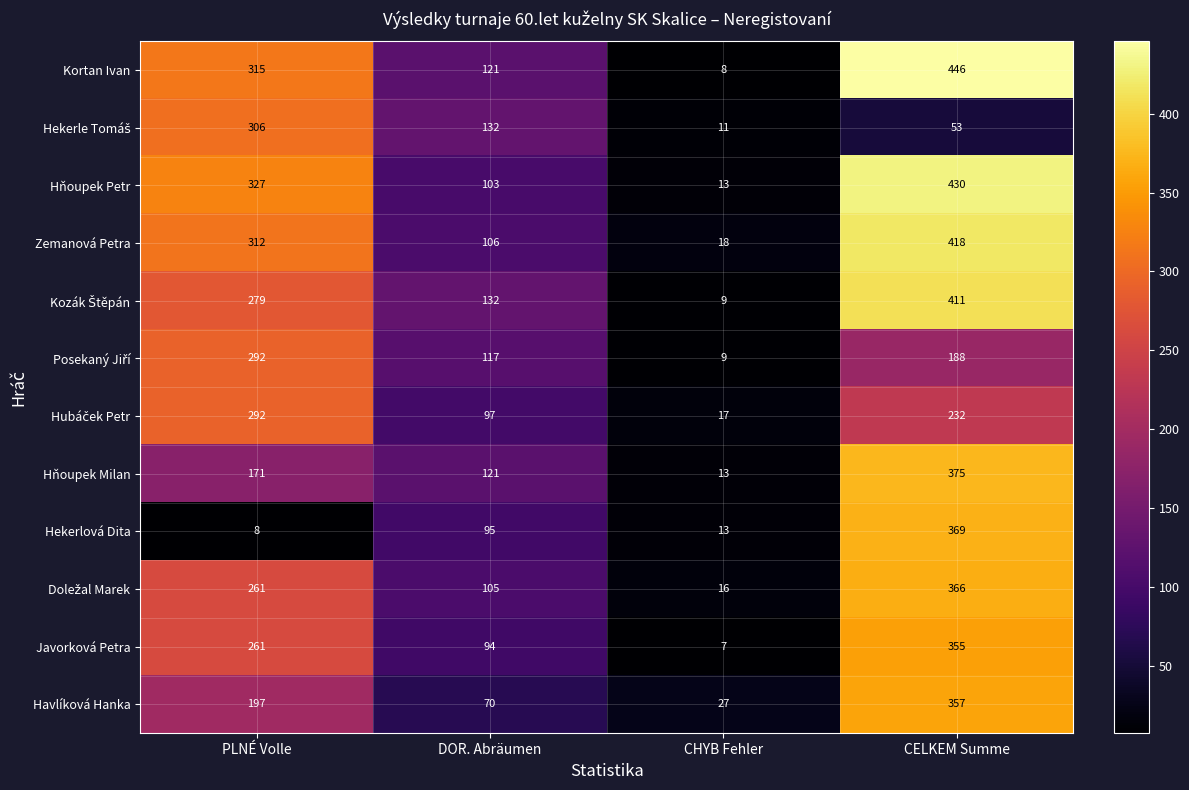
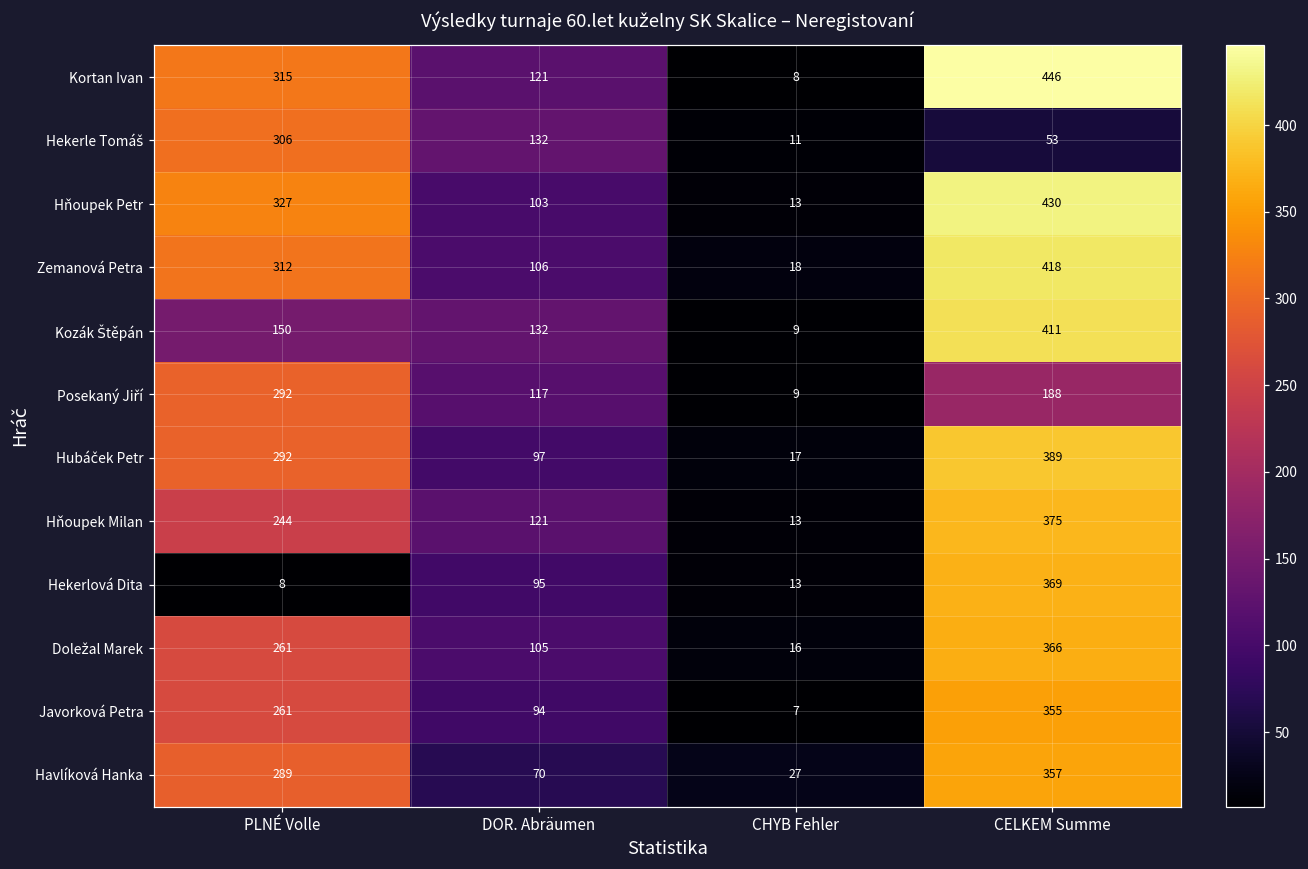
Kozák Štěpán, PLNÉ Volle: 279 -> 150
Hubáček Petr, CELKEM Summe: 232 -> 389
Hňoupek Milan, PLNÉ Volle: 171 -> 244
Havlíková Hanka, PLNÉ Volle: 197 -> 289
